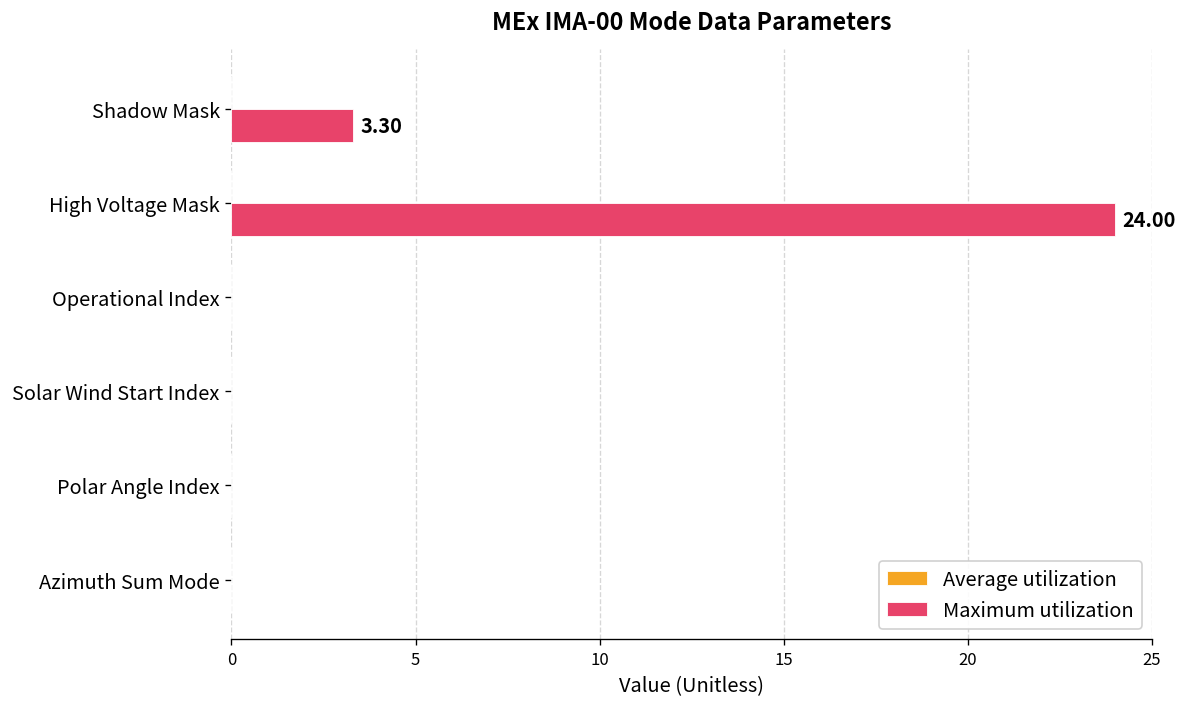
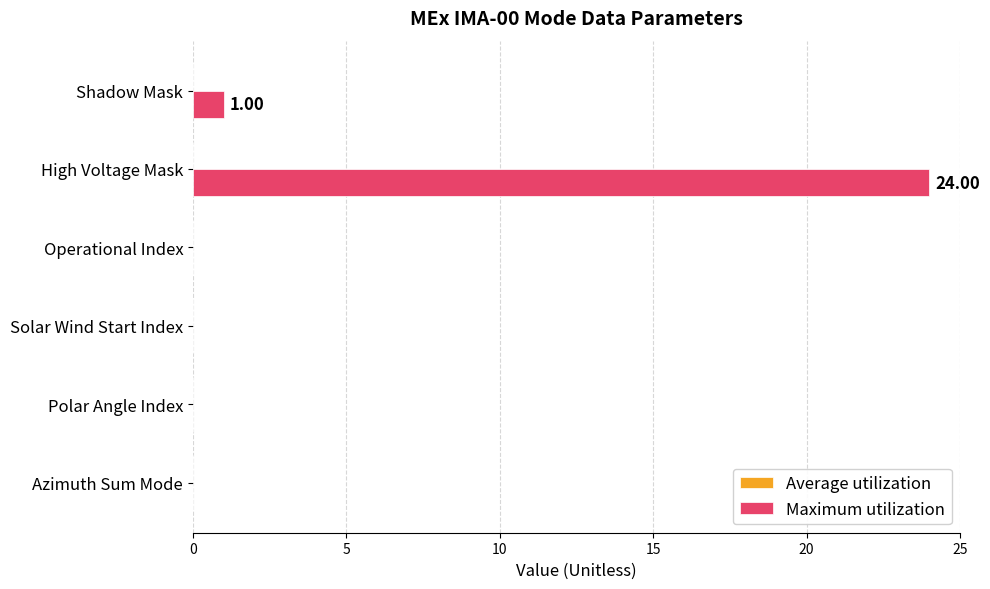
Maximum utilization, Shadow Mask: 3.30 -> 1.00
